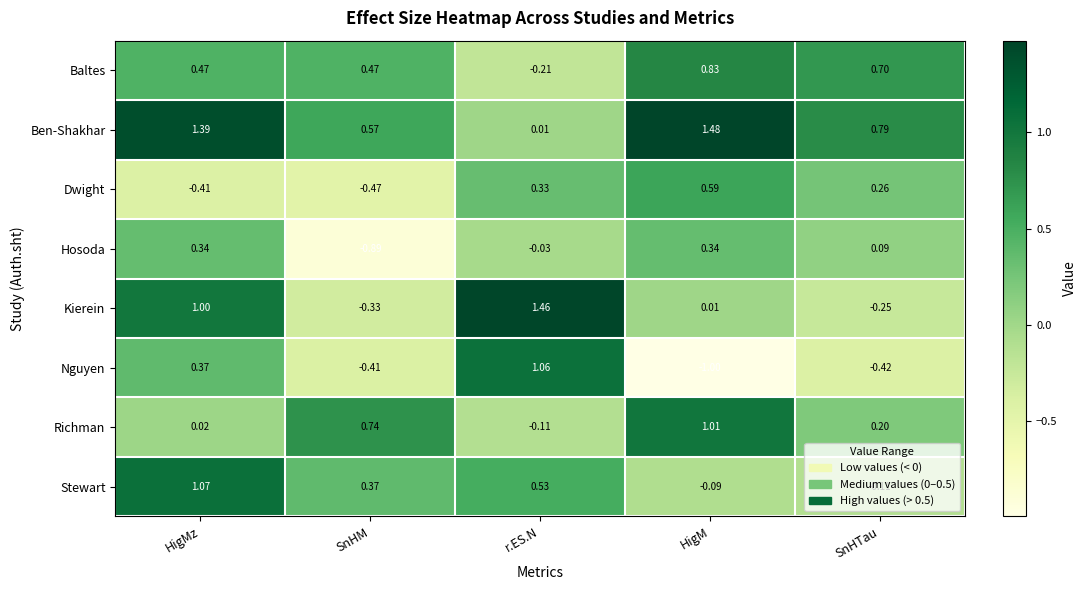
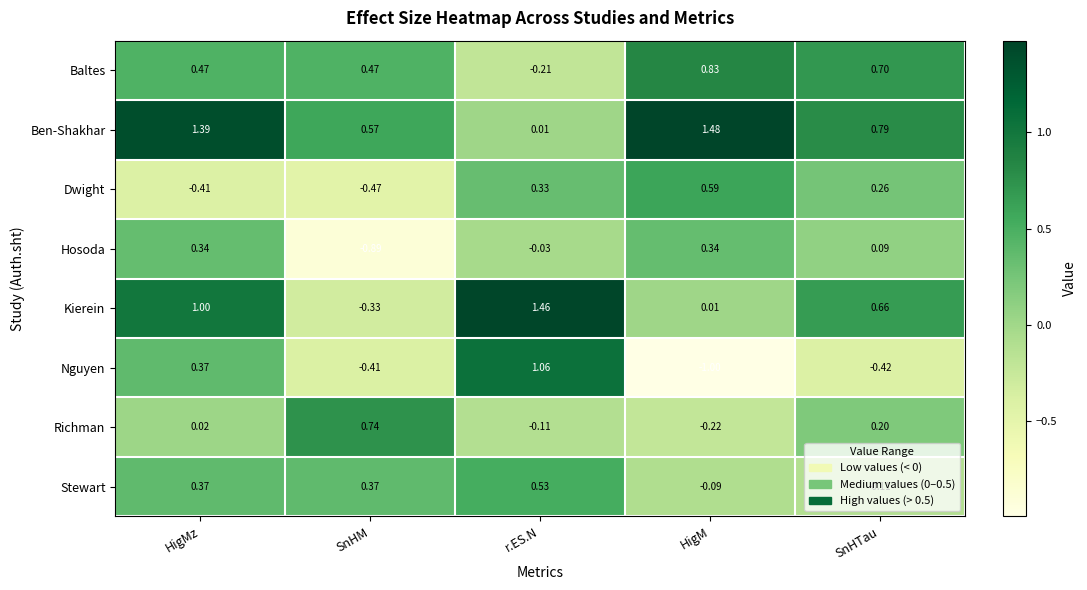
Kierein, SnHTau: -0.25 -> 0.66
Richman, HigM: 1.01 -> -0.22
Stewart, HigMz: 1.07 -> 0.37
